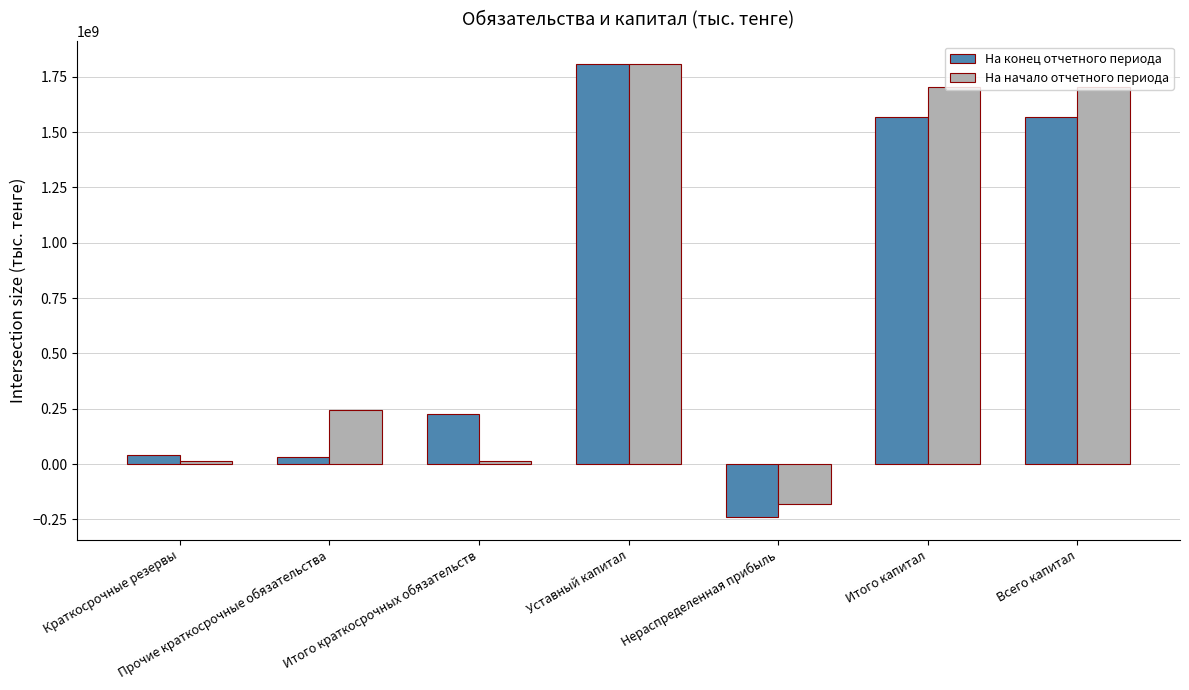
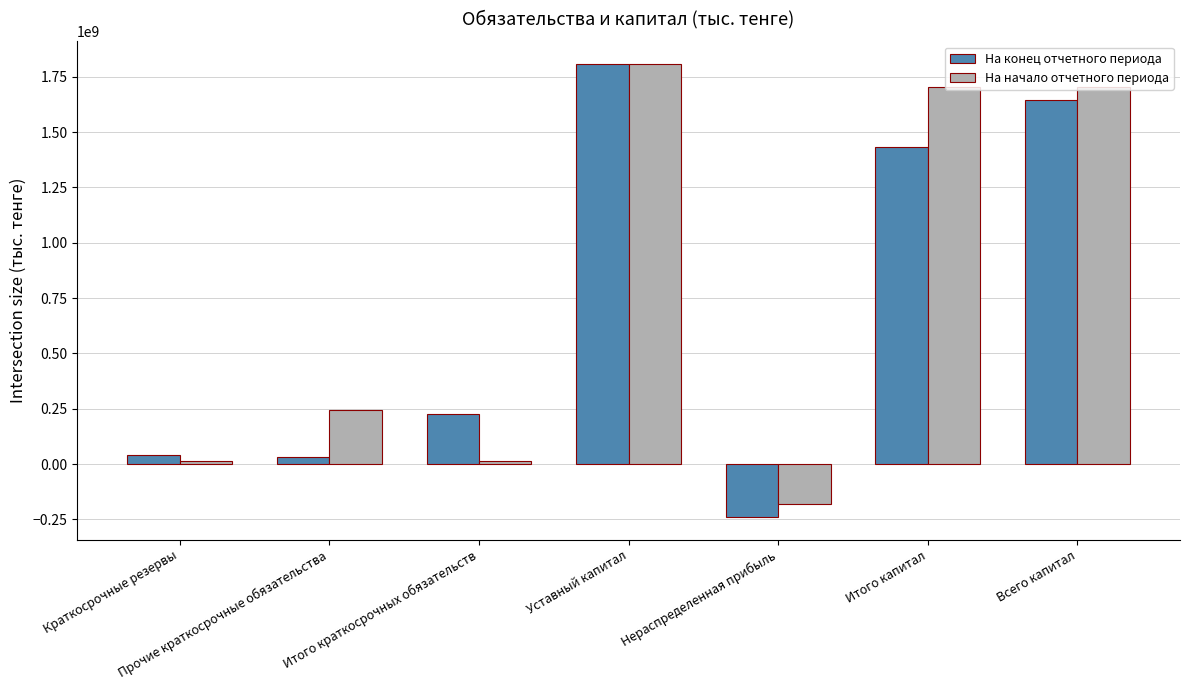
На конец отчетного периода, Итого капитал: 1570000000 -> 1430000000
На конец отчетного периода, Всего капитал: 1570000000 -> 1640000000
